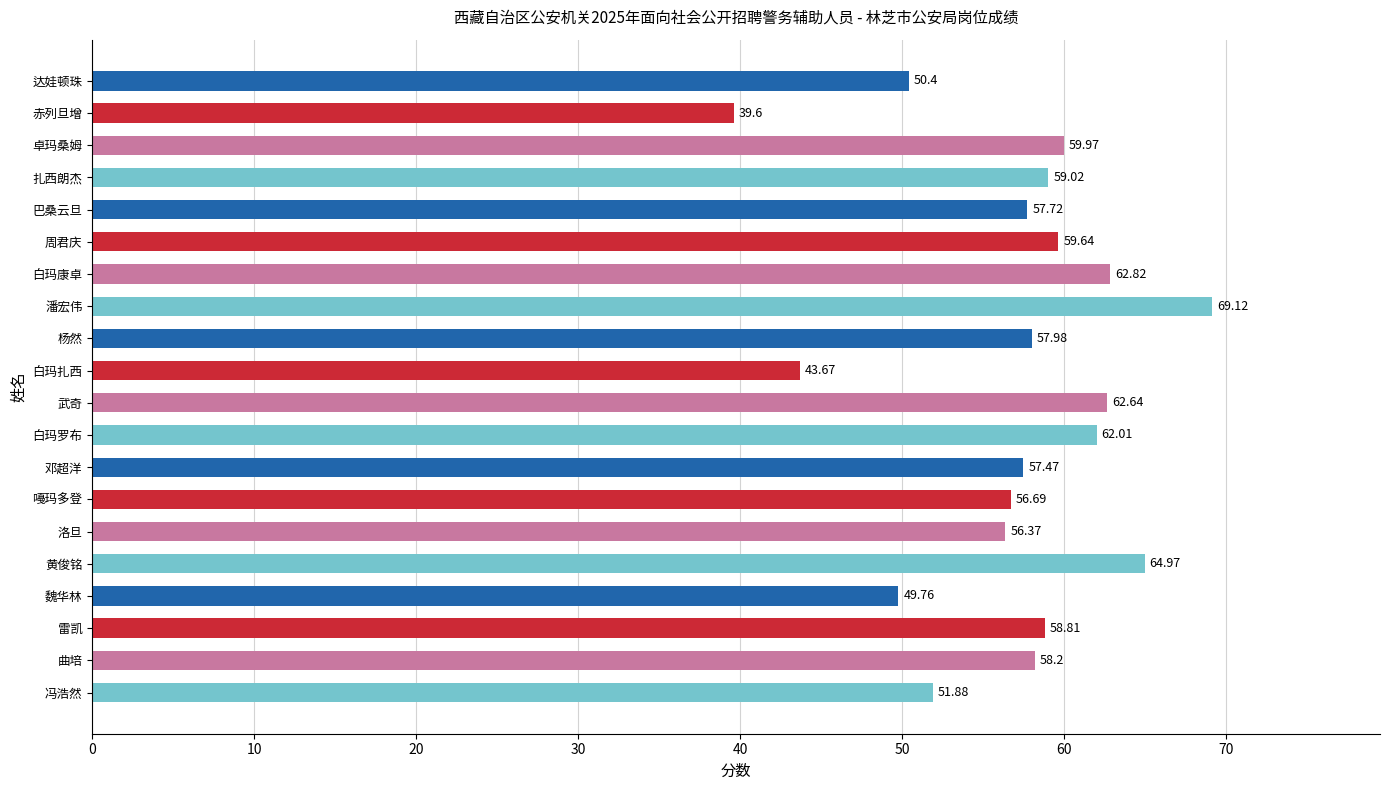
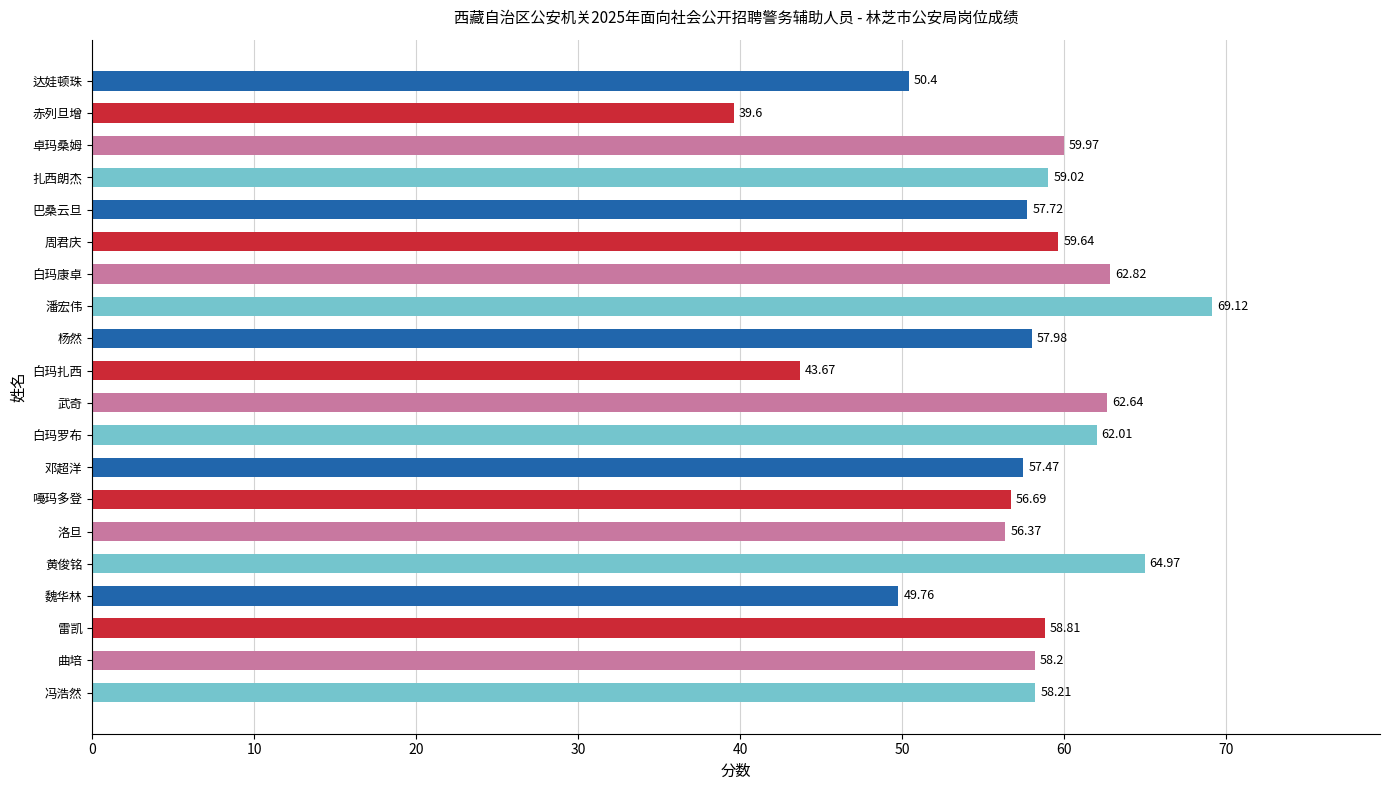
冯浩然: 51.88 -> 58.21
